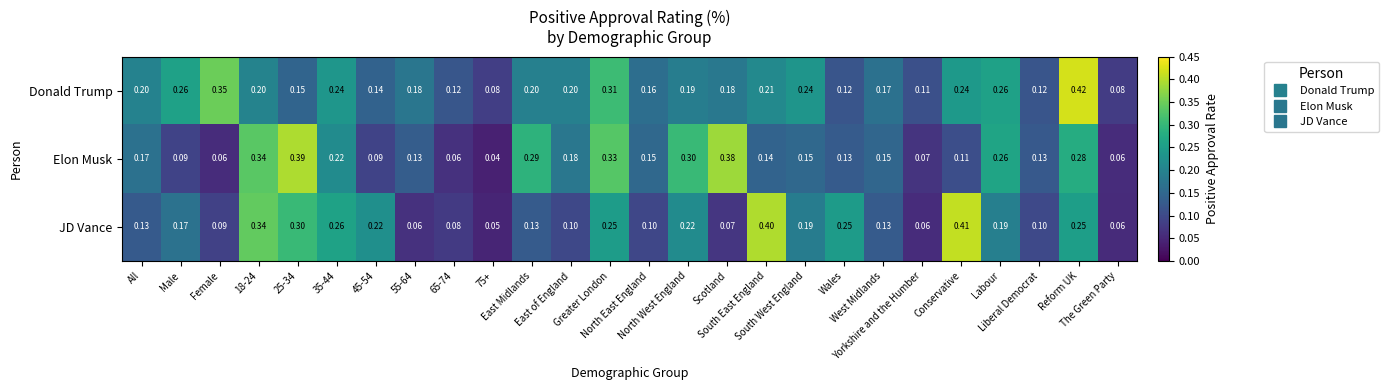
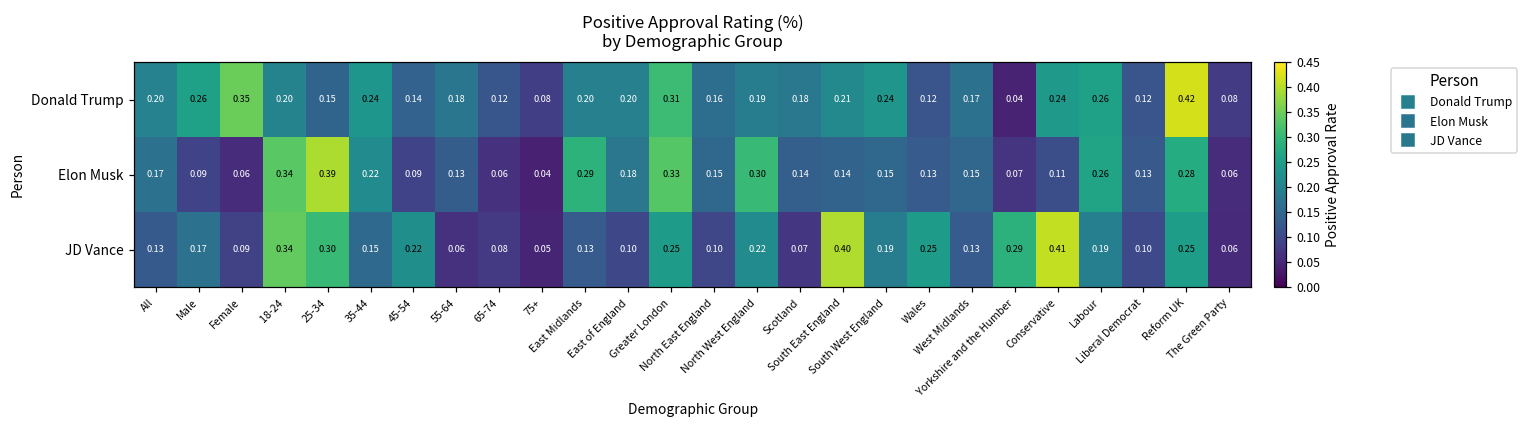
Donald Trump, Yorkshire and the Humber: 0.11 -> 0.04
Elon Musk, Scotland: 0.38 -> 0.14
JD Vance, 35-44: 0.26 -> 0.15
JD Vance, Yorkshire and the Humber: 0.06 -> 0.29
